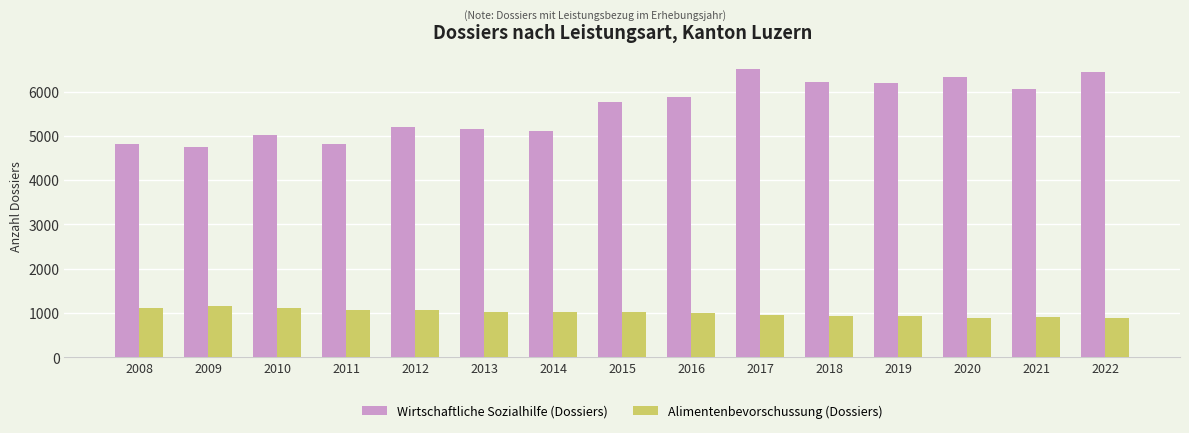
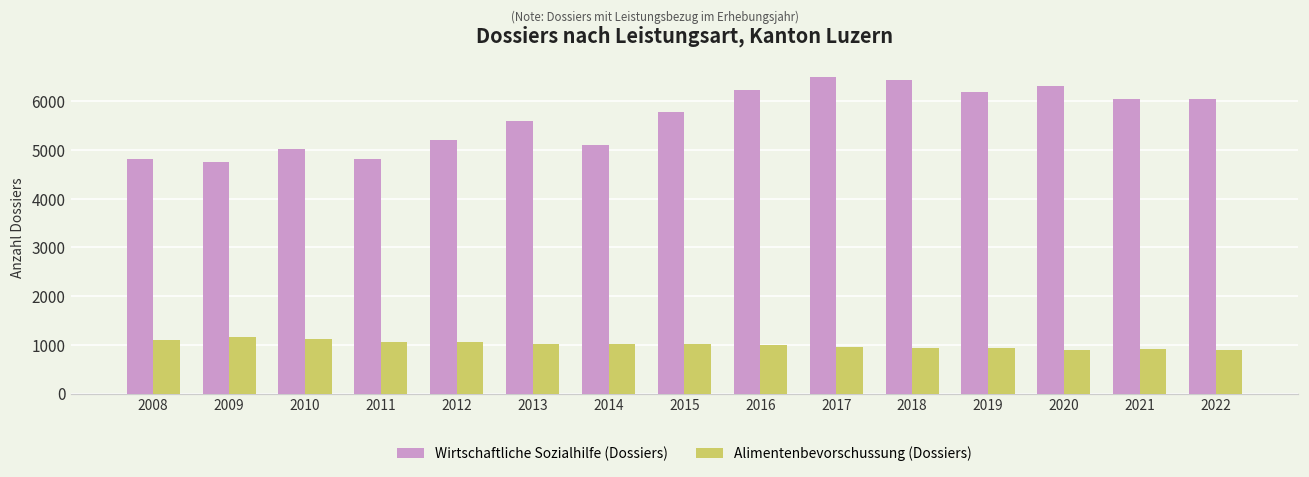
Wirtschaftliche Sozialhilfe (Dossiers), 2013: 5200 -> 5600
Wirtschaftliche Sozialhilfe (Dossiers), 2016: 5900 -> 6200
Wirtschaftliche Sozialhilfe (Dossiers), 2018: 6200 -> 6400
Wirtschaftliche Sozialhilfe (Dossiers), 2022: 6500 -> 6100
